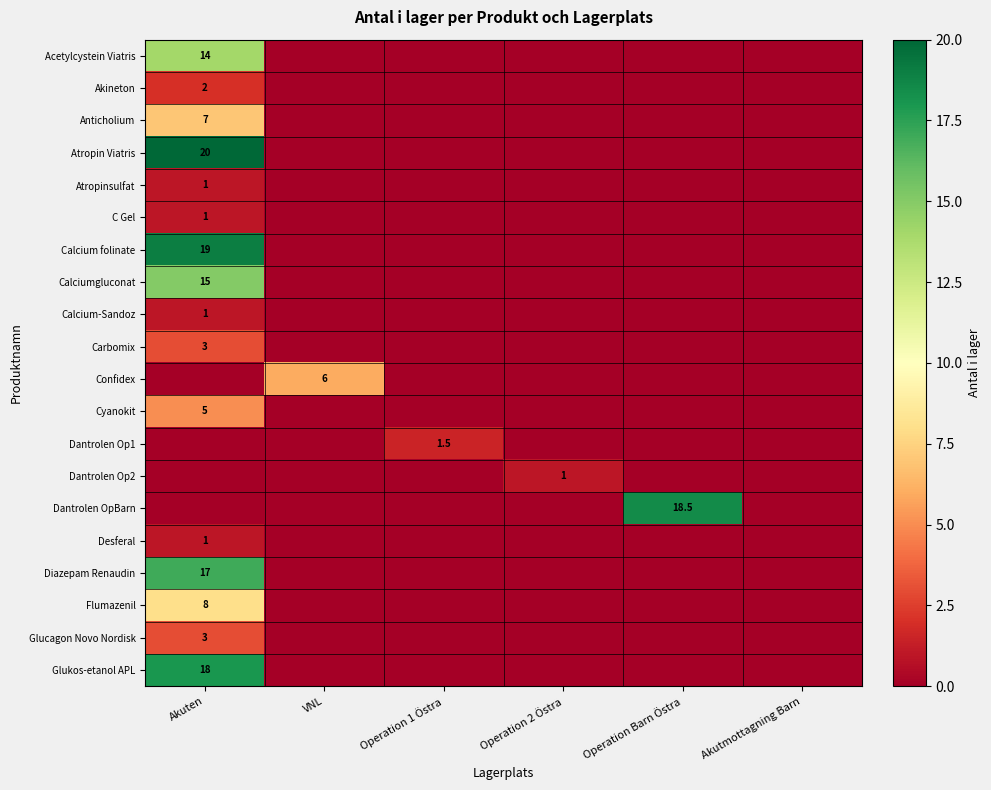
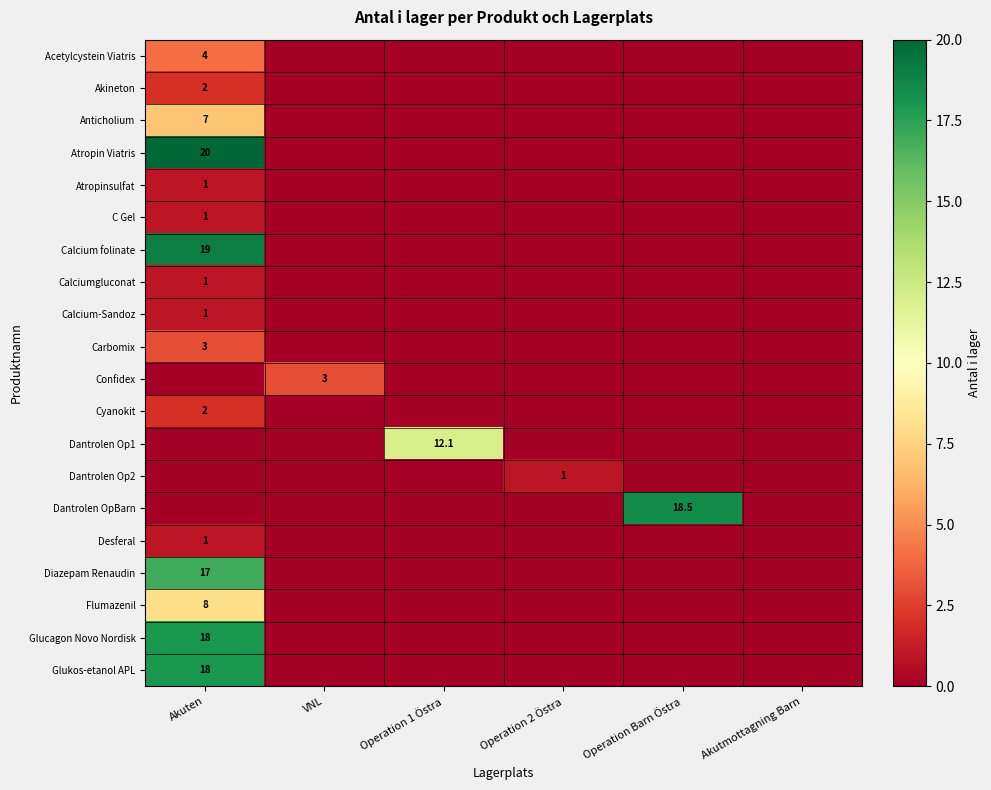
Acetylcystein Viatris, Akuten: 14 -> 4
Calciumgluconat, Akuten: 15 -> 1
Confidex, VNL: 6 -> 3
Cyanokit, Akuten: 5 -> 2
Dantrolen Op1, Operation 1 Östra: 1.5 -> 12.1
Glucagon Novo Nordisk, Akuten: 3 -> 18
